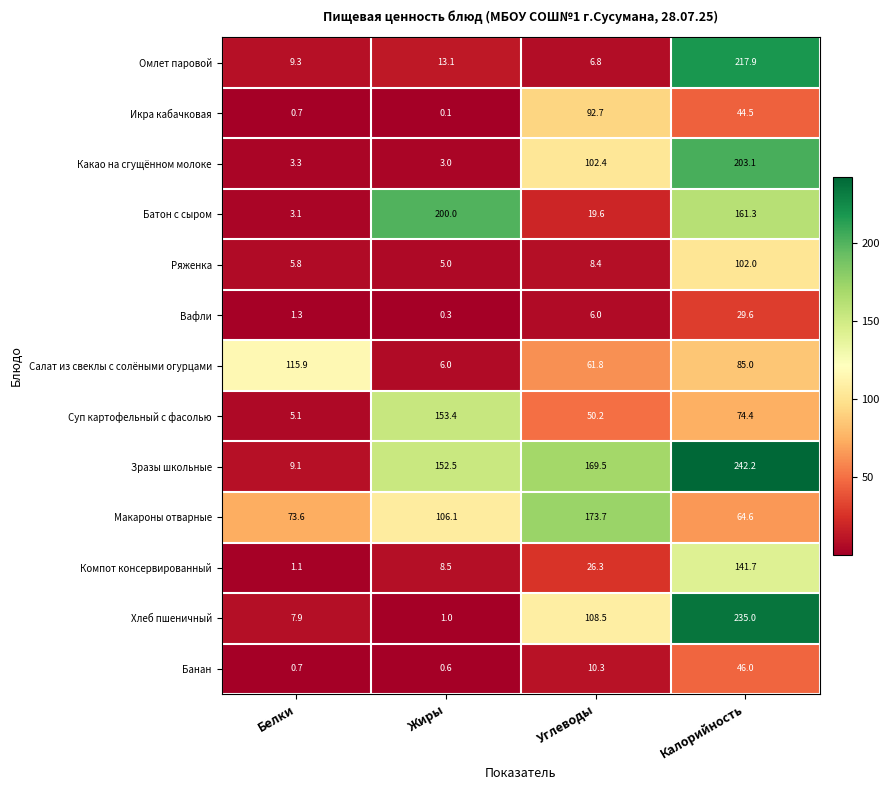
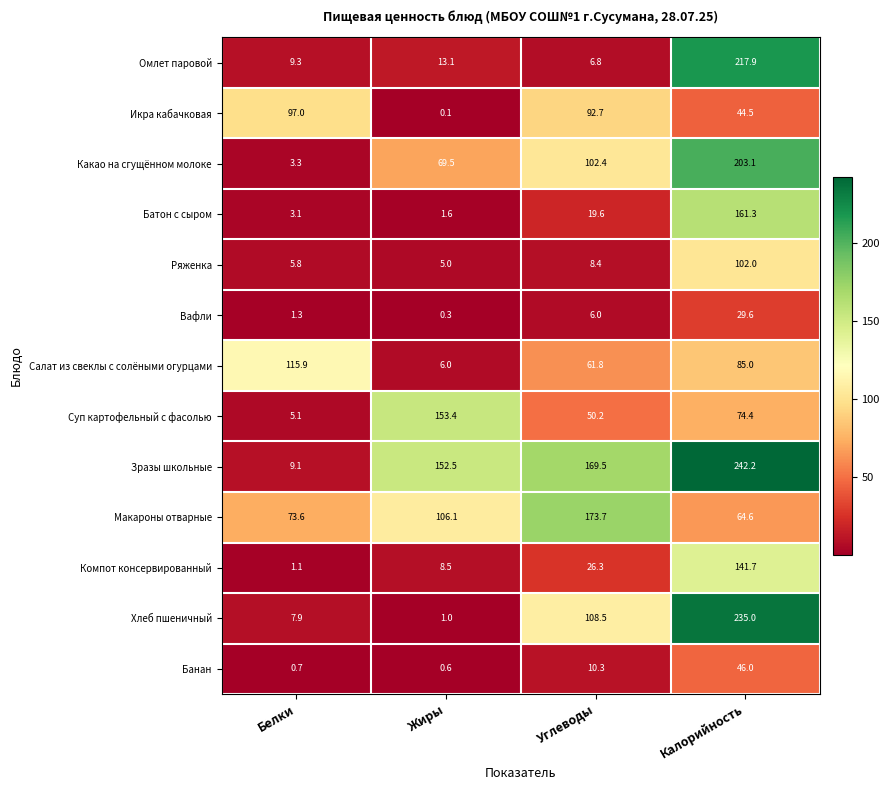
Икра кабачковая, Белки: 0.7 -> 97.0
Какао на сгущённом молоке, Жиры: 3.0 -> 69.5
Батон с сыром, Жиры: 200.0 -> 1.6
